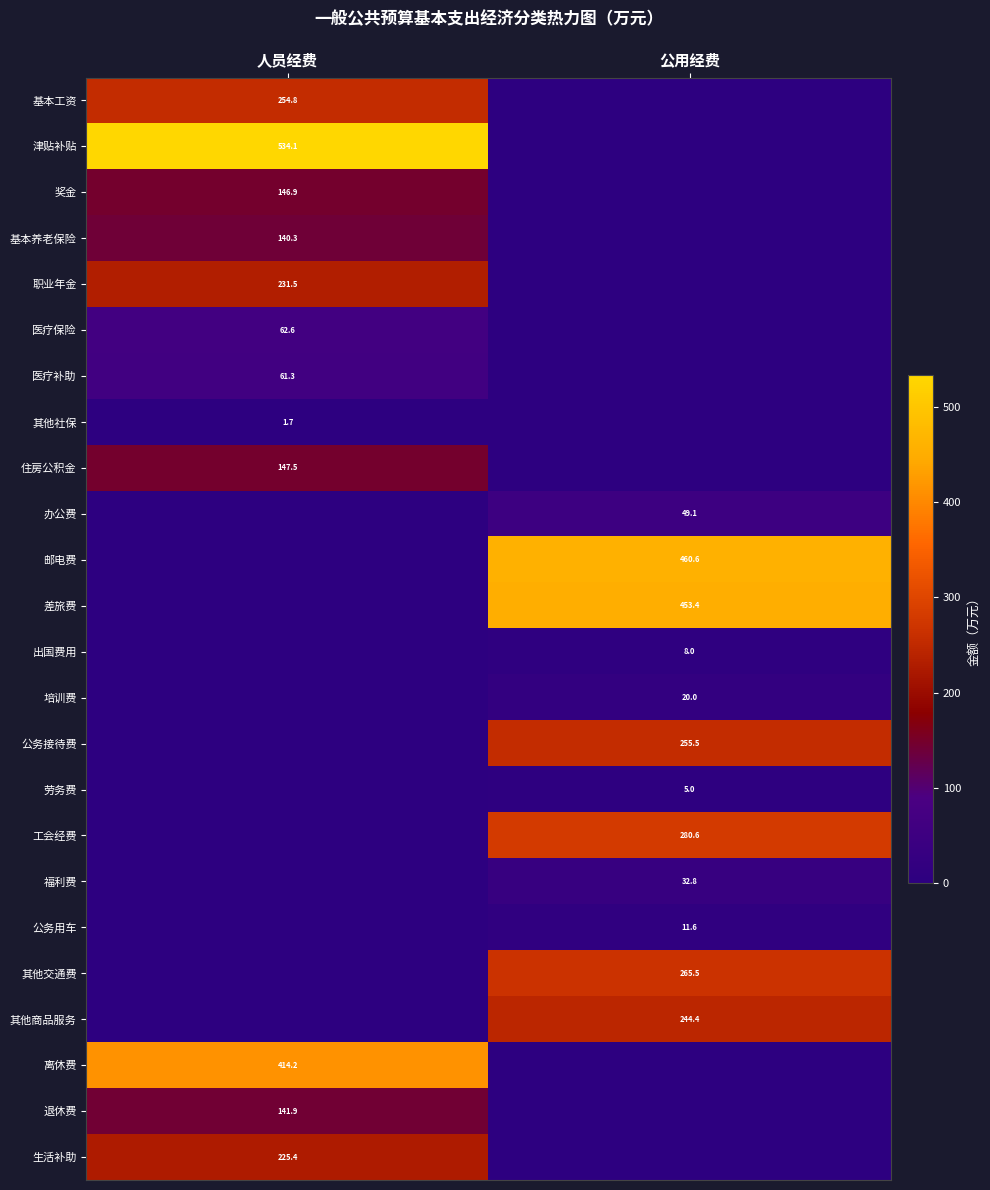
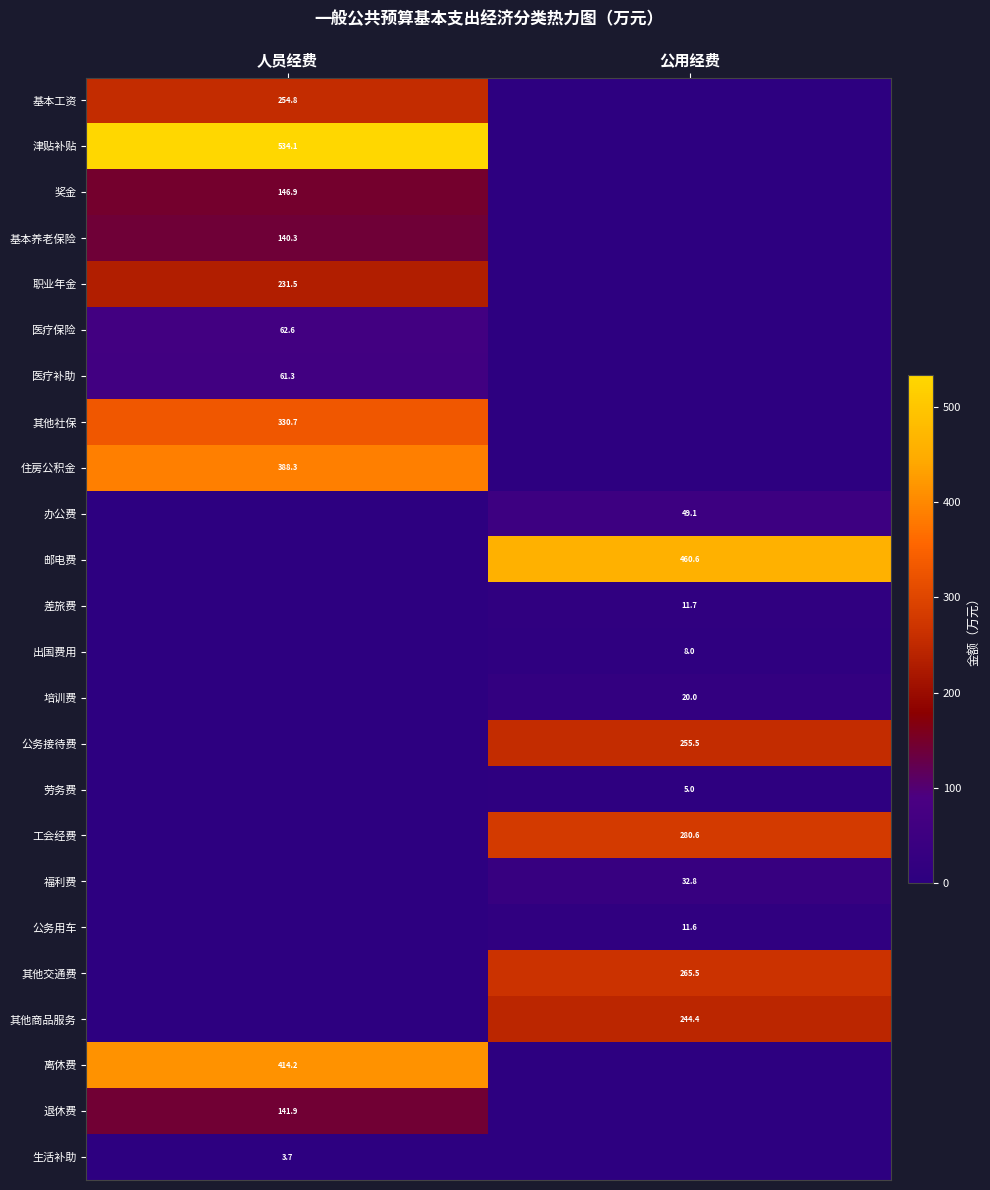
其他社保, 人员经费: 1.7 -> 330.7
住房公积金, 人员经费: 147.5 -> 388.3
差旅费, 公用经费: 453.4 -> 11.7
生活补助, 人员经费: 225.4 -> 3.7
